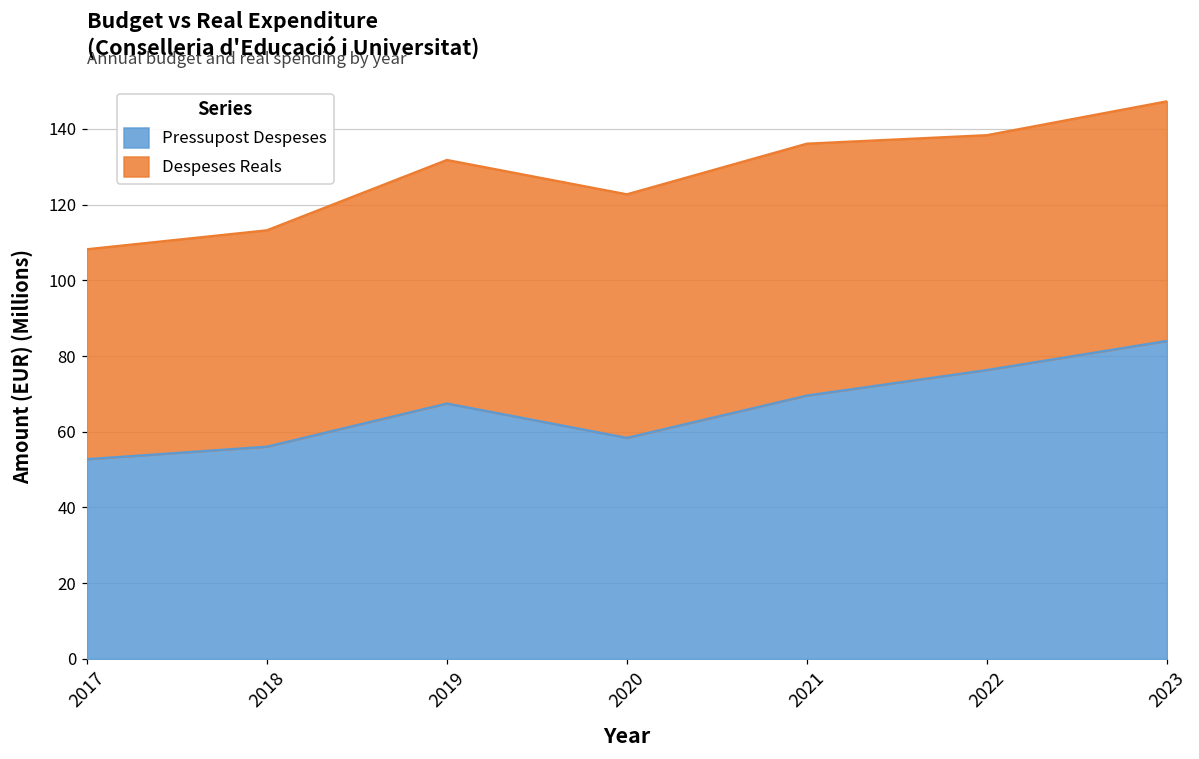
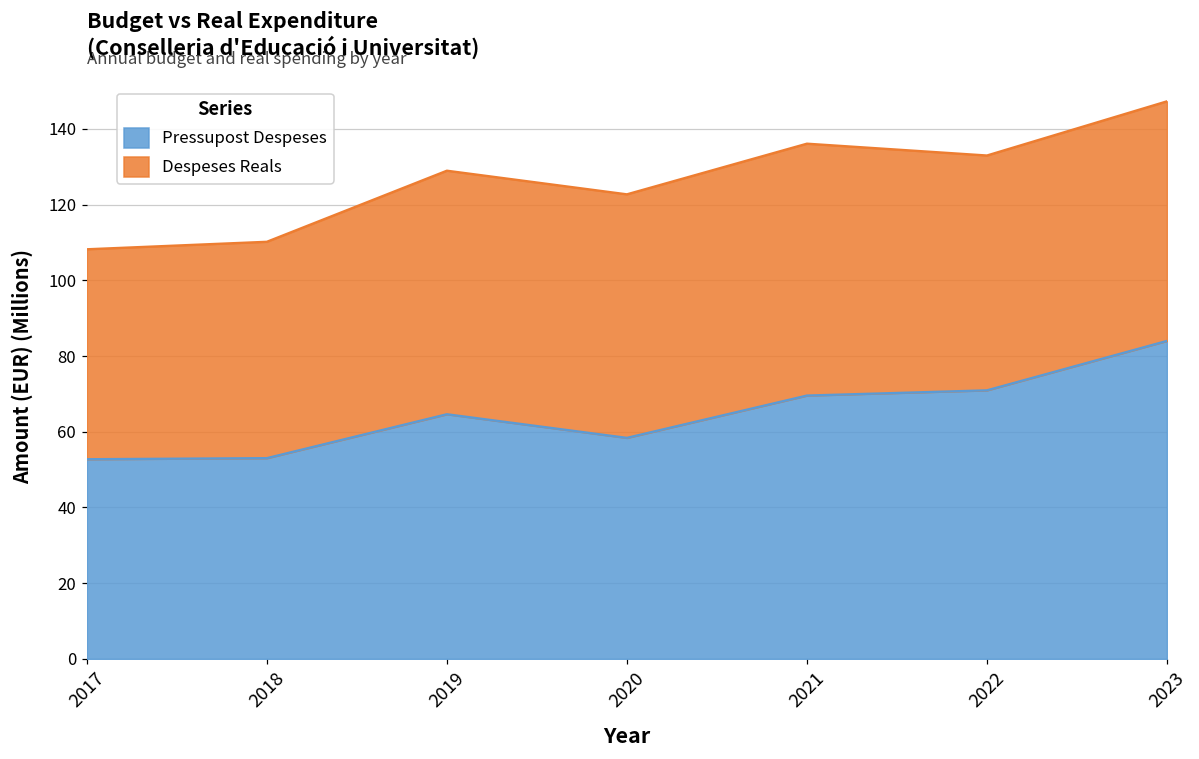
Pressupost Despeses, 2018: 56 -> 53
Pressupost Despeses, 2019: 67 -> 65
Pressupost Despeses, 2022: 76 -> 71
